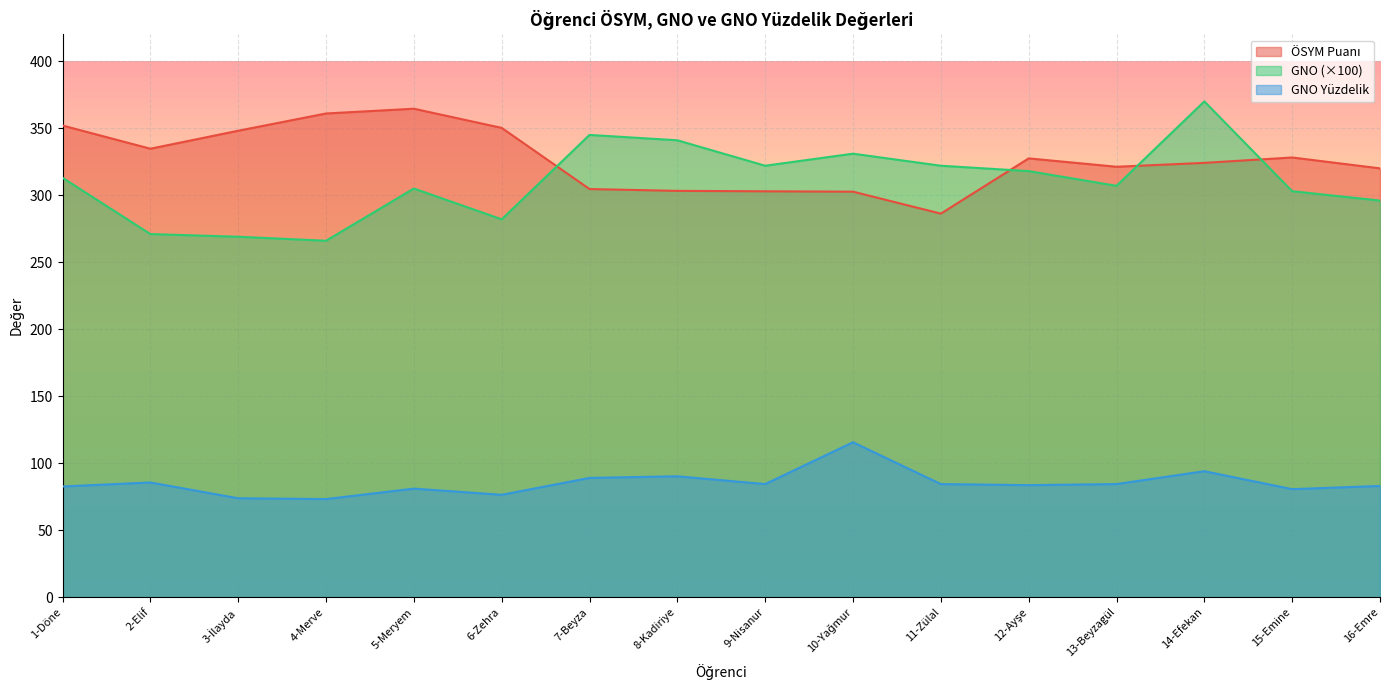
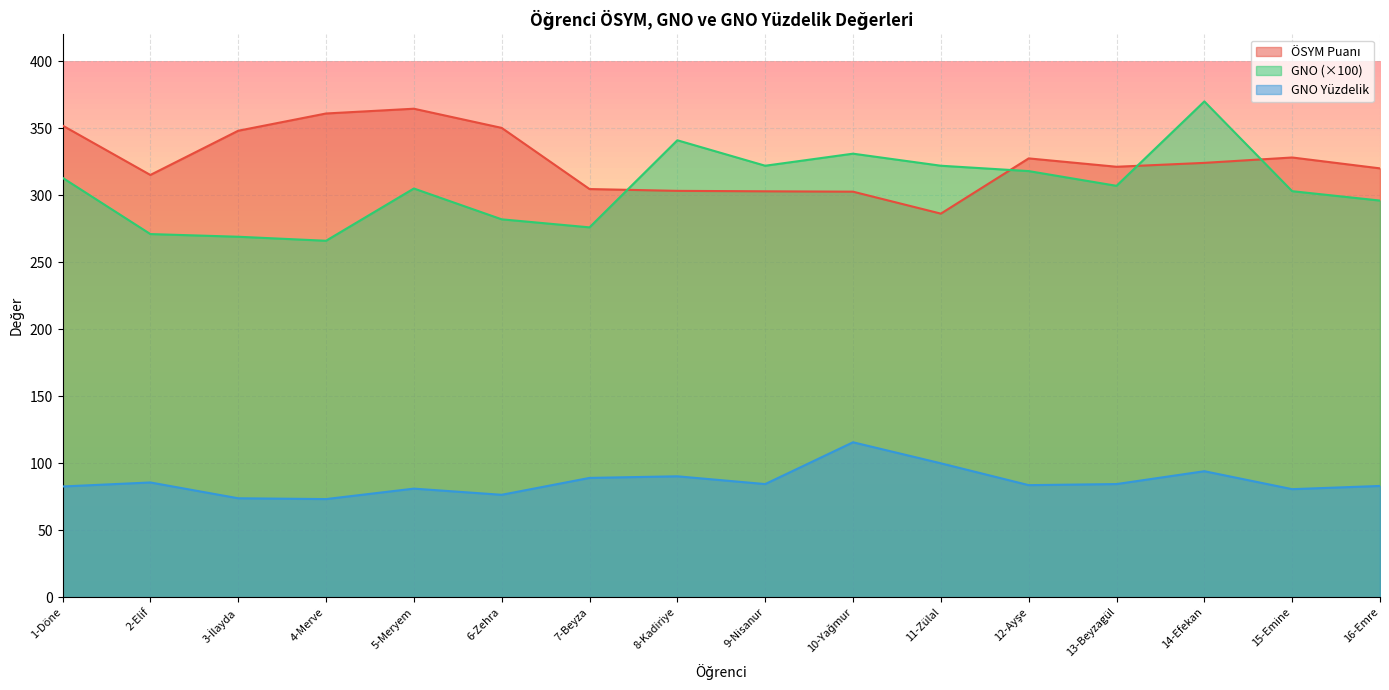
ÖSYM Puanı, 2-Elif: 335 -> 315
GNO (×100), 7-Beyza: 345 -> 276
GNO Yüzdelik, 11-Zülal: 84 -> 100
